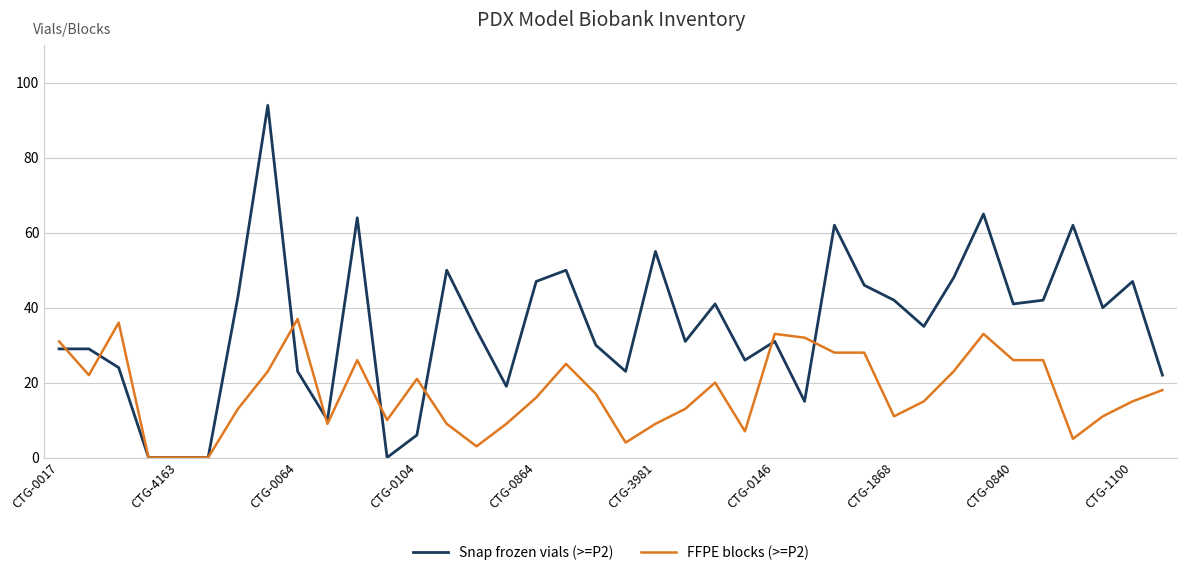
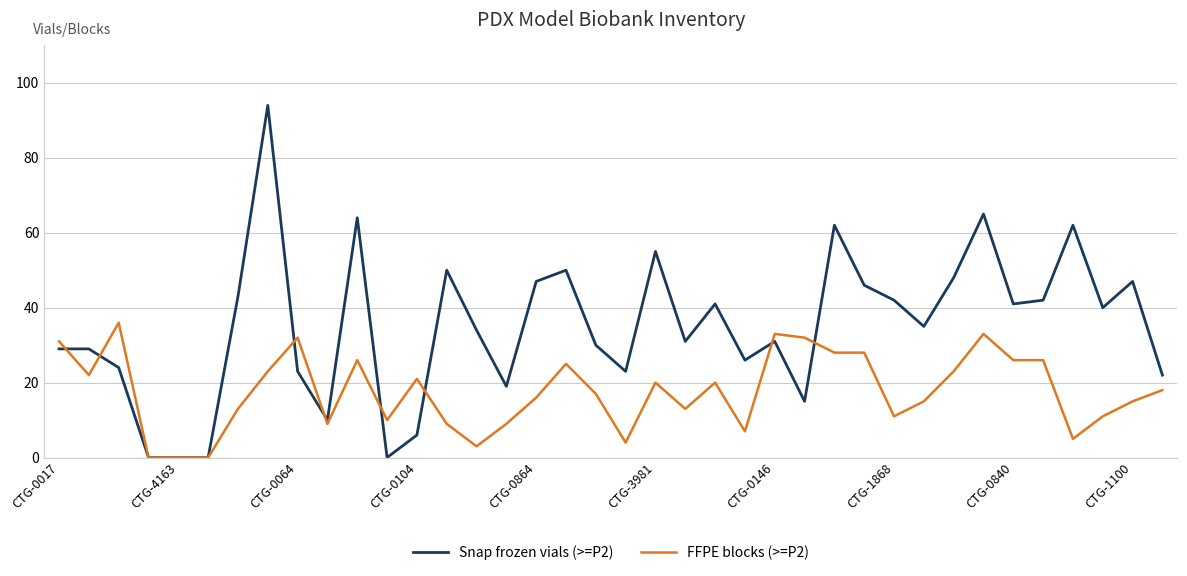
FFPE blocks (>=P2), CTG-0064: 37 -> 32
FFPE blocks (>=P2), CTG-3981: 9 -> 20
